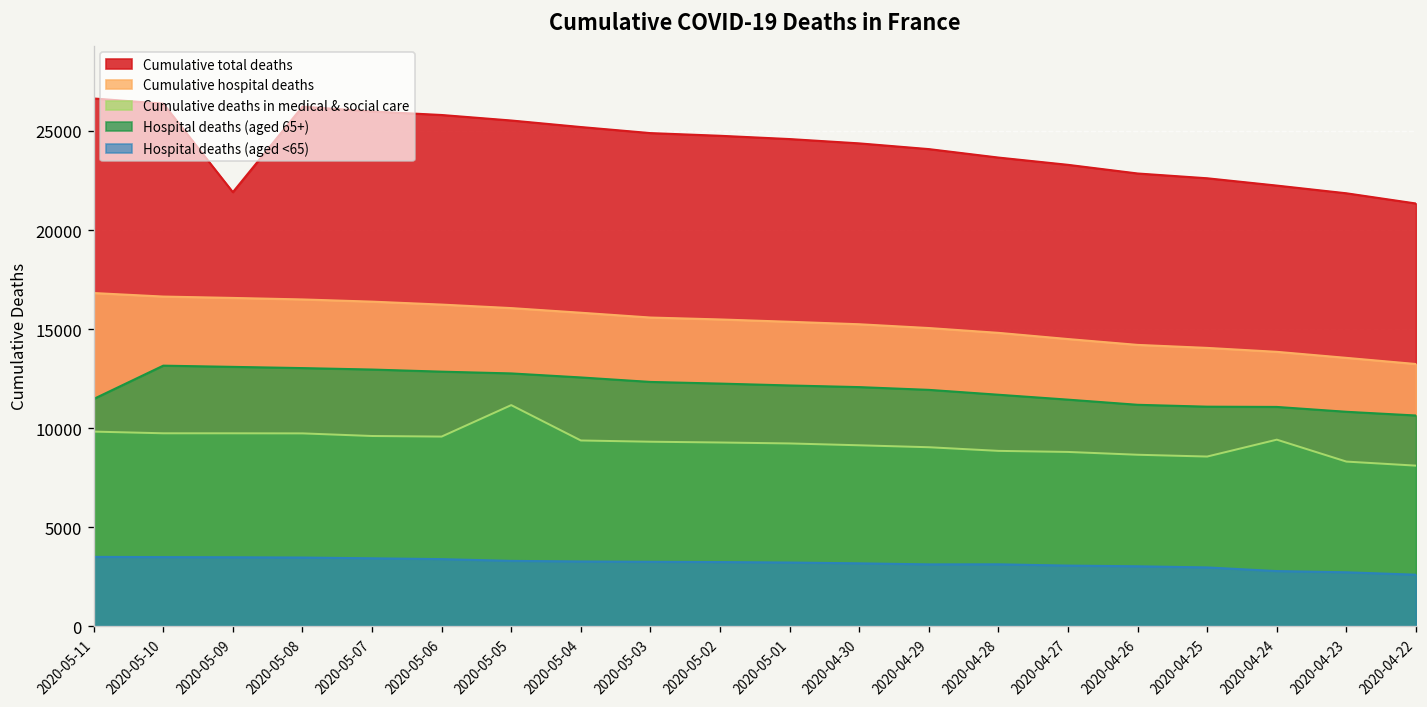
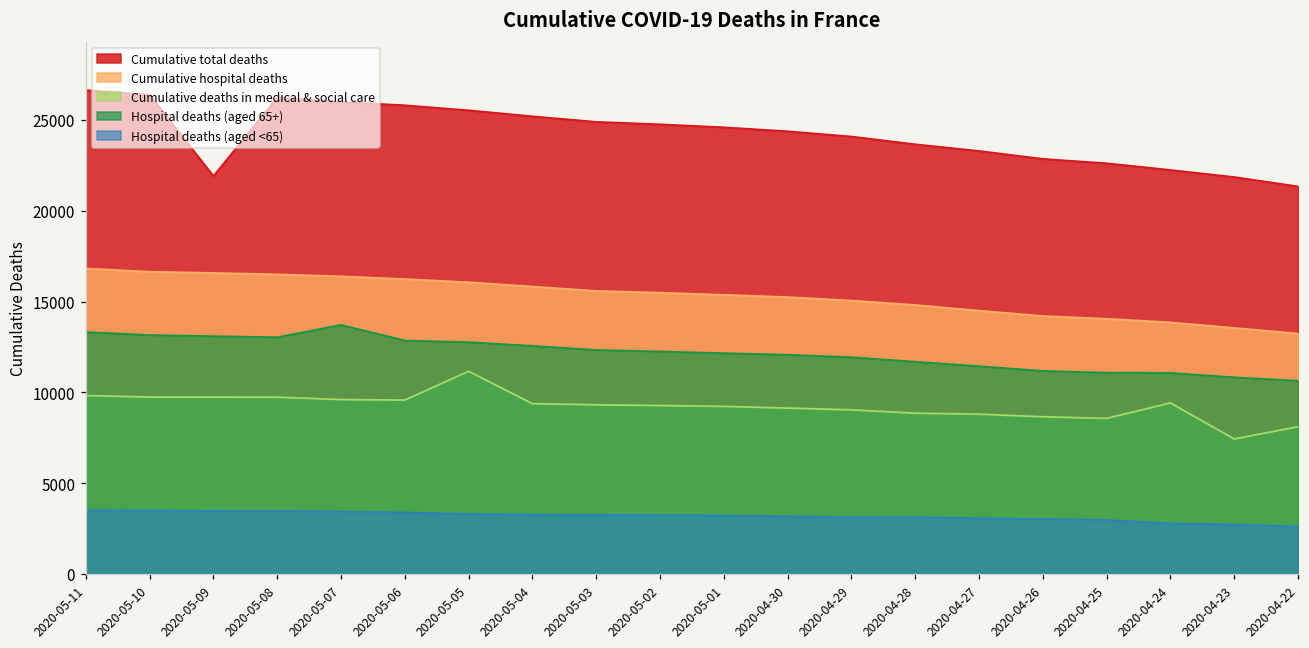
Hospital deaths (aged 65+), 2020-05-11: 11500 -> 13300
Hospital deaths (aged 65+), 2020-05-07: 13000 -> 13700
Cumulative deaths in medical & social care, 2020-04-23: 8300 -> 7400
